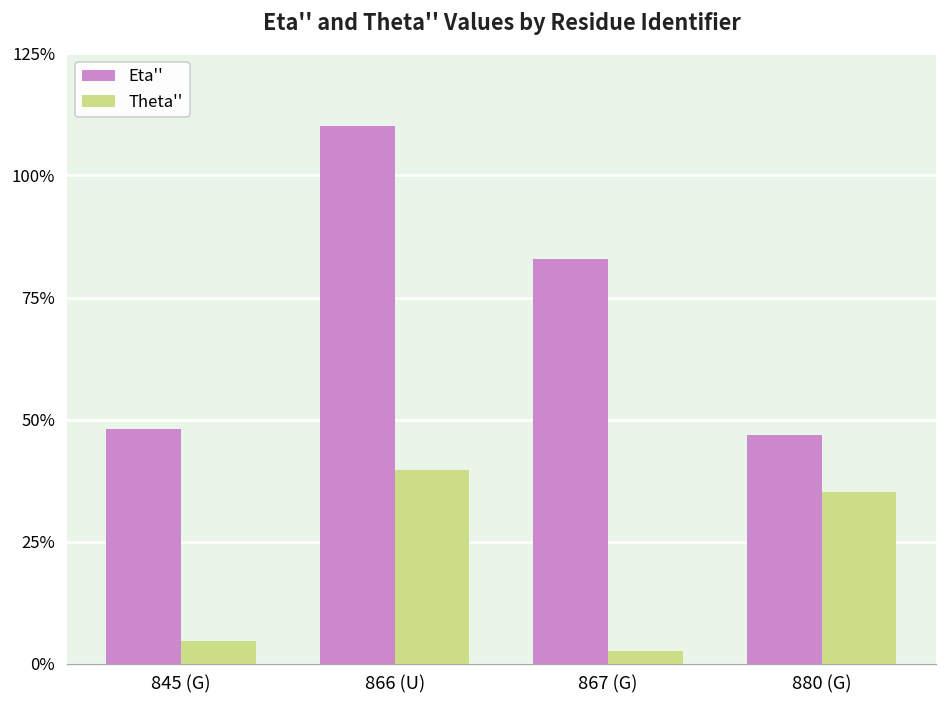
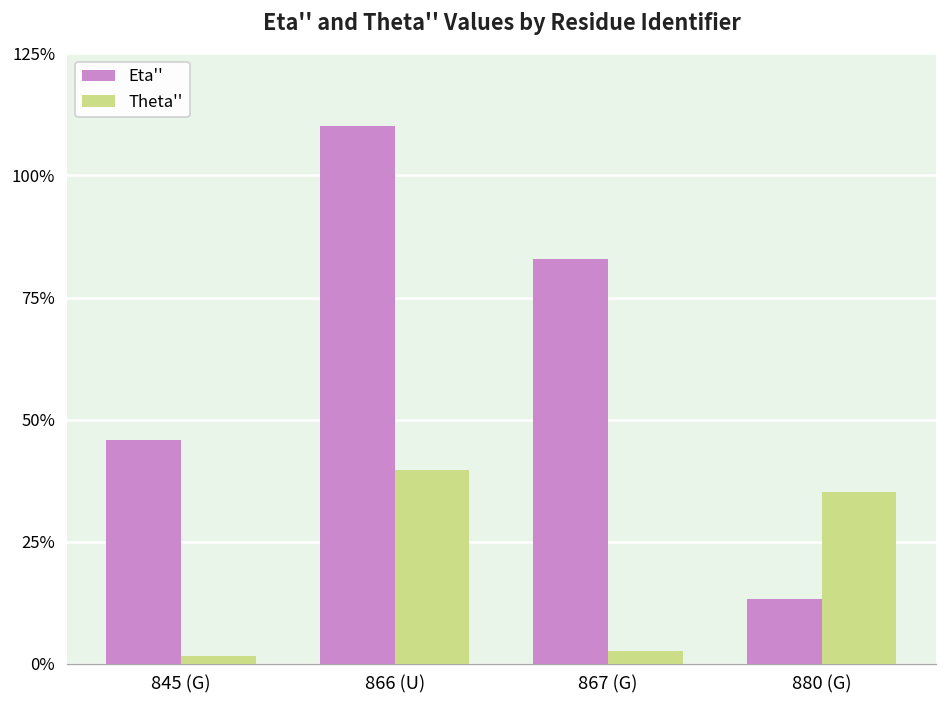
Eta'', 845 (G): 48% -> 46%
Theta'', 845 (G): 5% -> 2%
Eta'', 880 (G): 47% -> 13%
